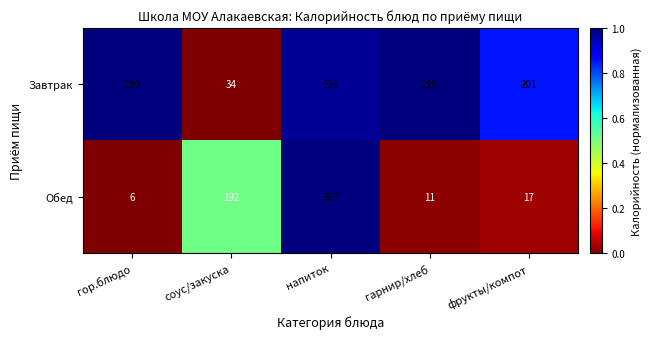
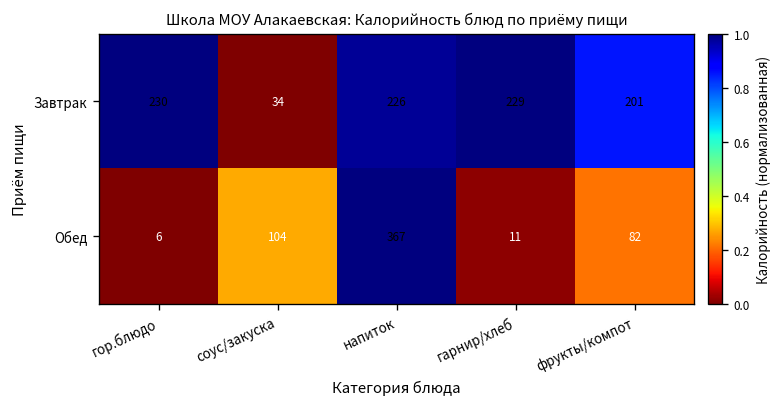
Обед, соус/закуска: 192 -> 104
Обед, фрукты/компот: 17 -> 82
